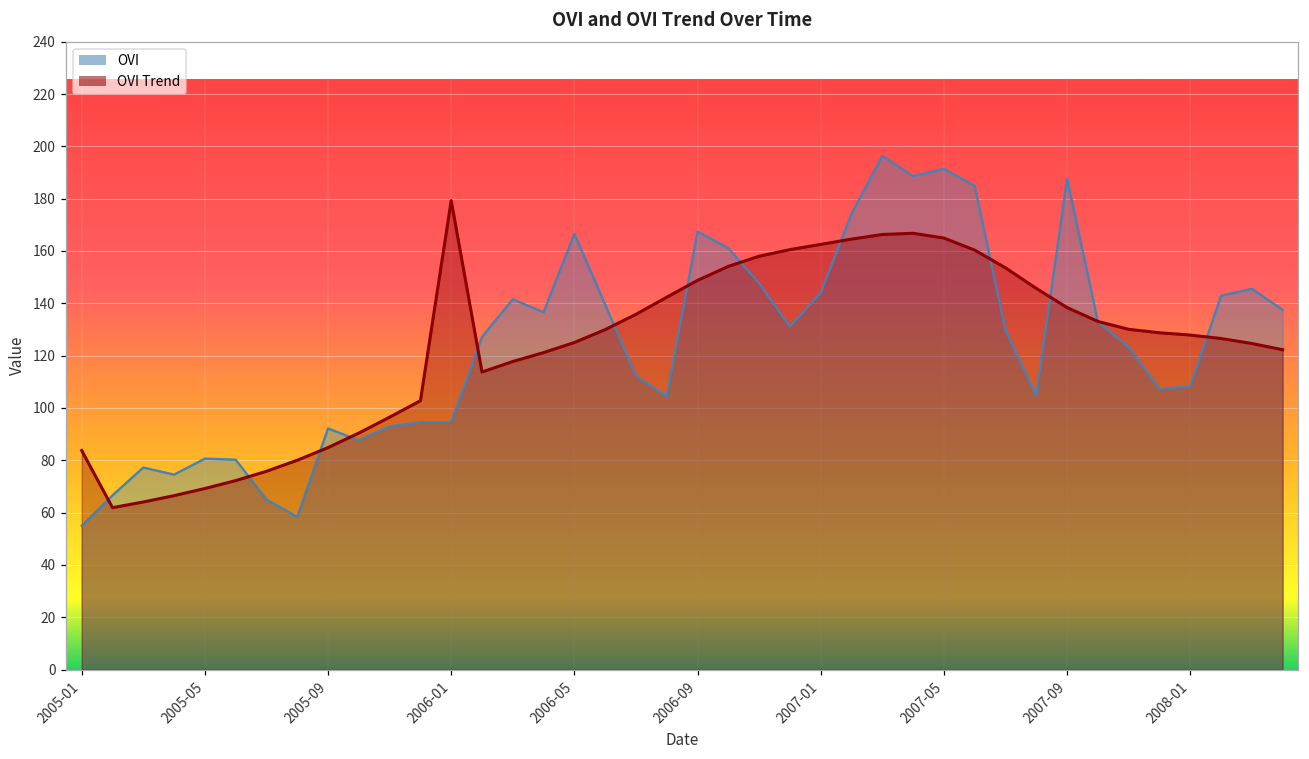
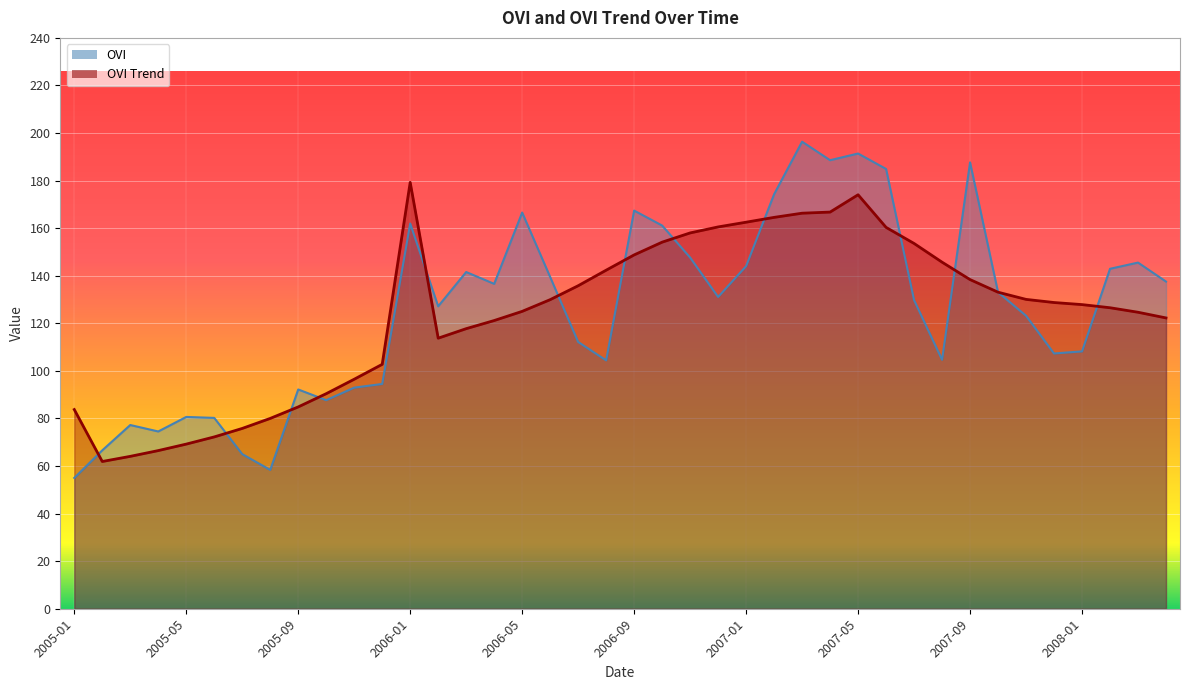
OVI, 2006-01: 95 -> 162
OVI Trend, 2007-05: 165 -> 174
